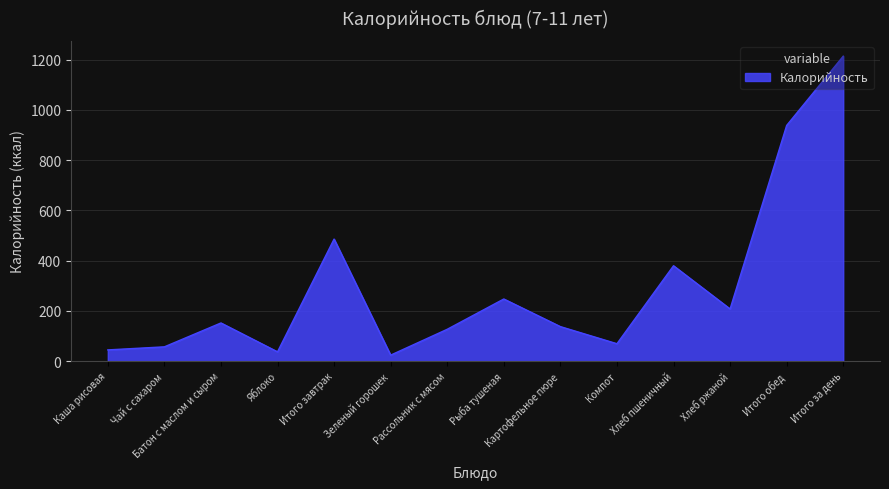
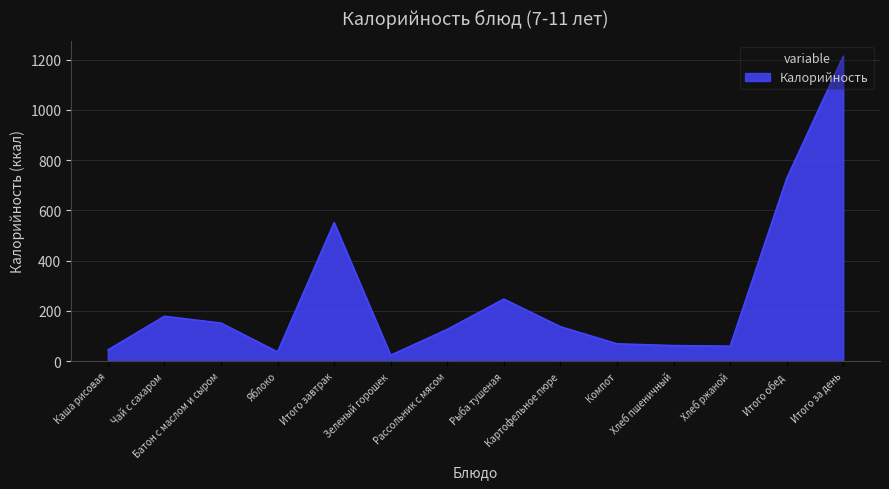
Чай с сахаром: 60 -> 180
Итого завтрак: 490 -> 550
Хлеб пшеничный: 380 -> 60
Хлеб ржаной: 210 -> 60
Итого обед: 940 -> 730
